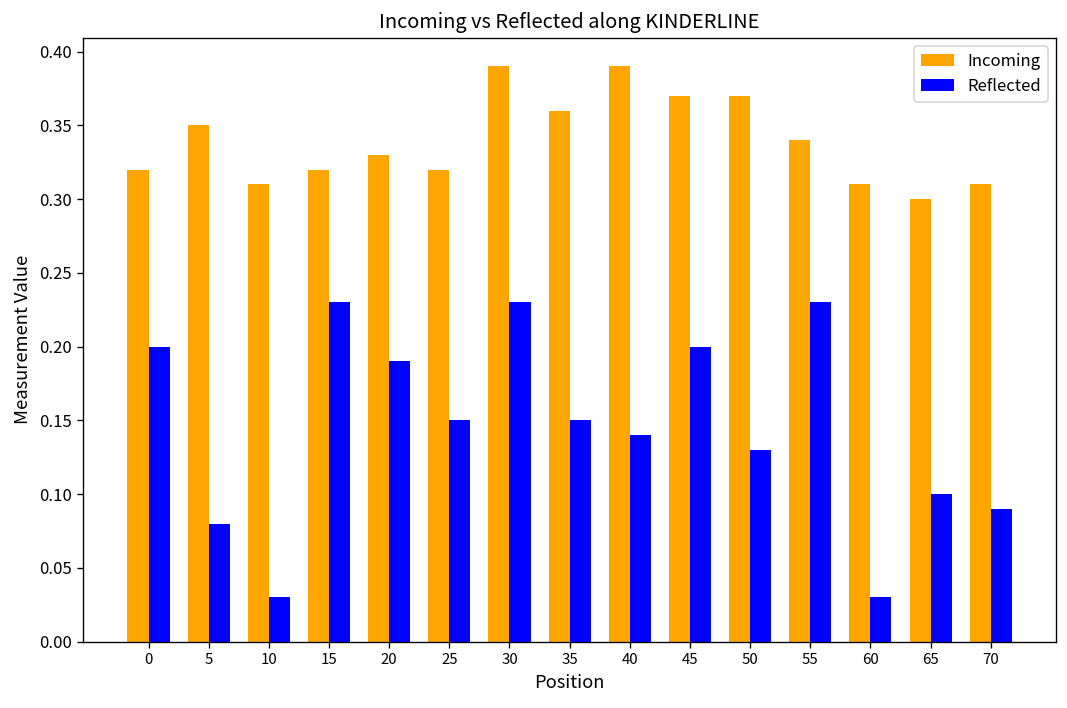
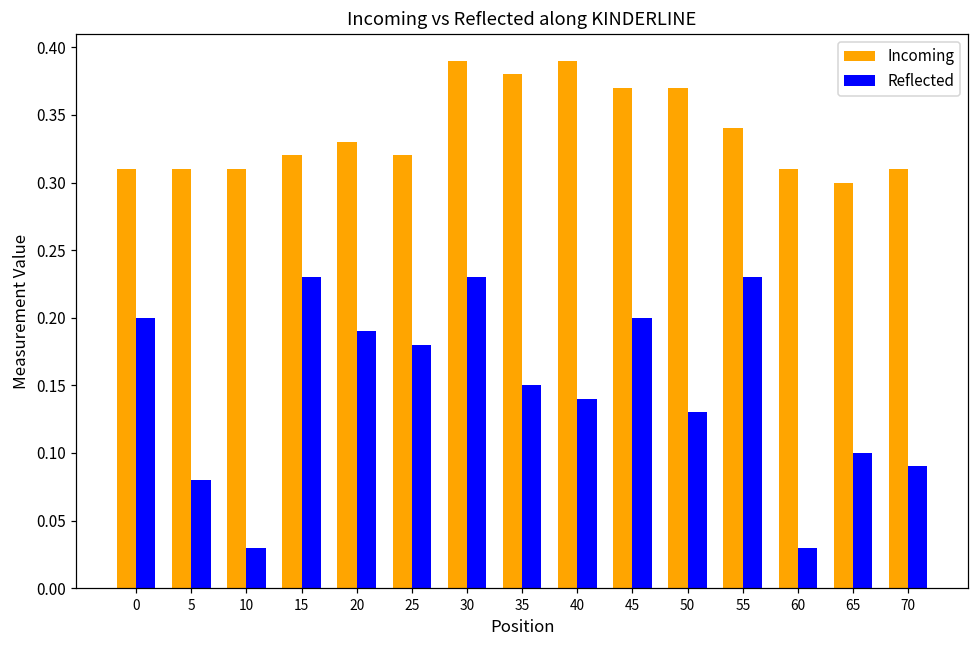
Incoming, 0: 0.32 -> 0.31
Incoming, 5: 0.35 -> 0.31
Reflected, 25: 0.15 -> 0.18
Incoming, 35: 0.36 -> 0.38
